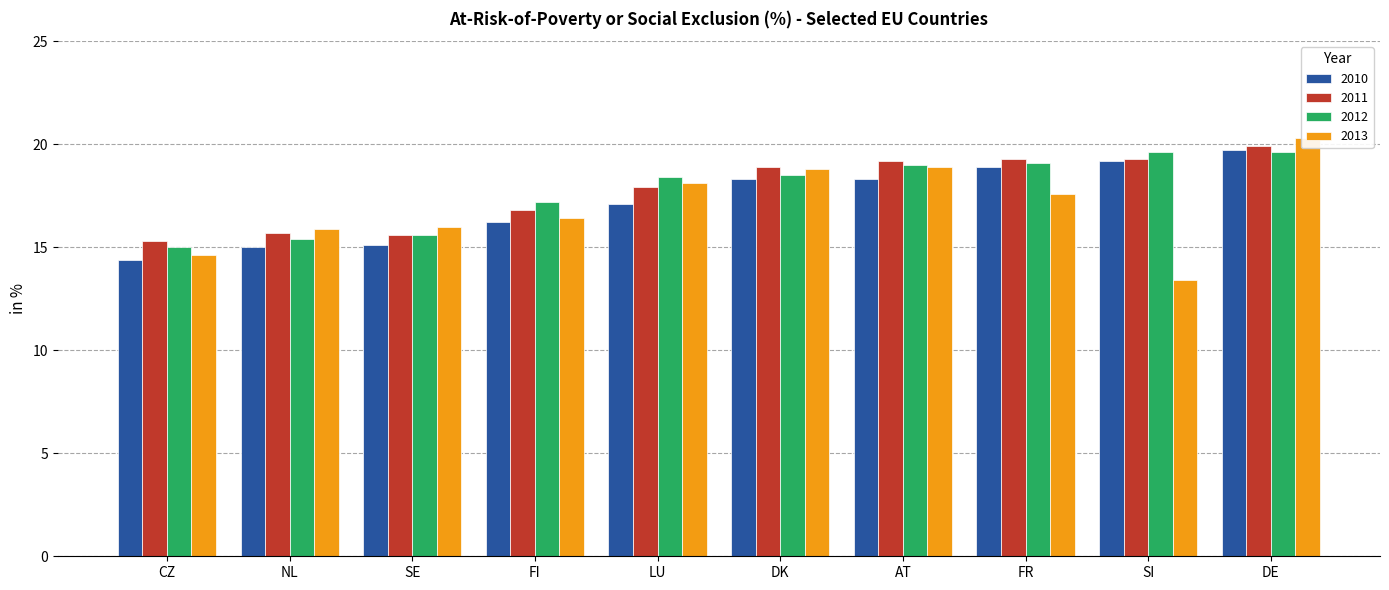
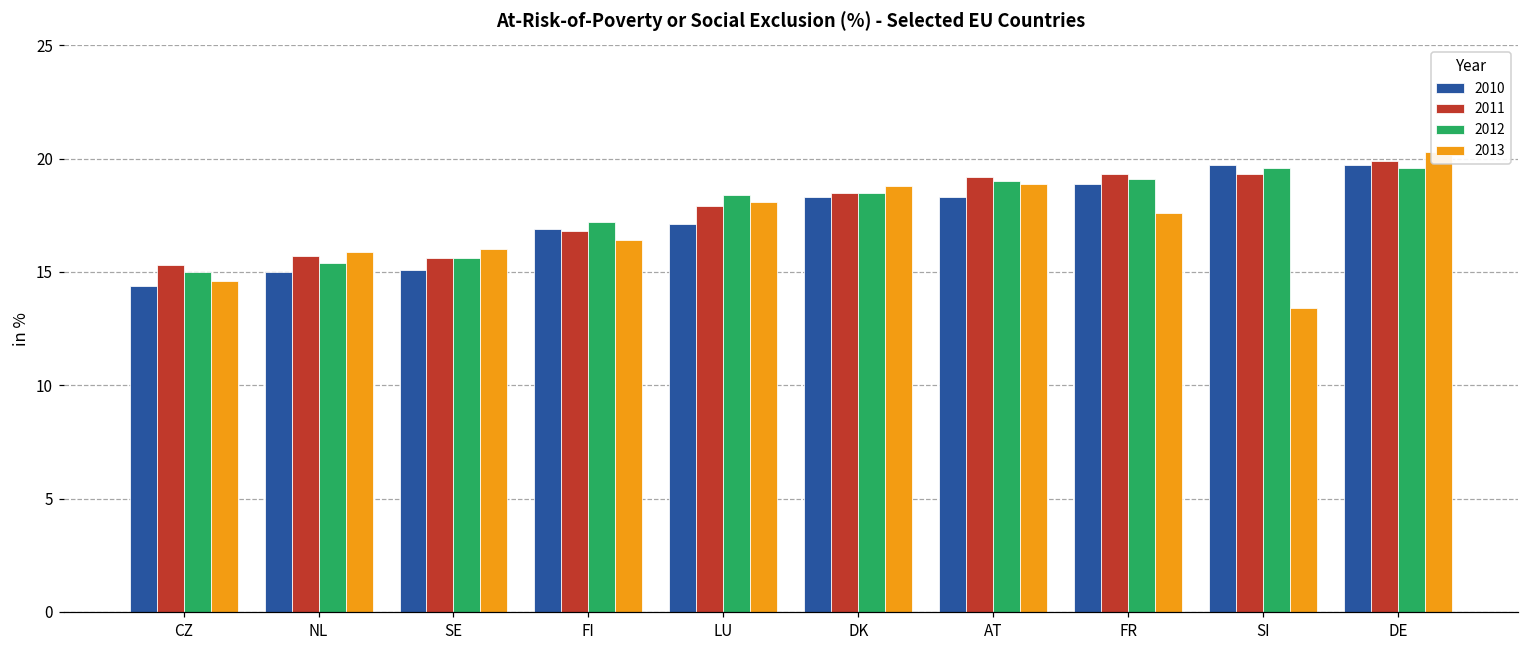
2010, FI: 16.2 -> 16.9
2011, DK: 18.9 -> 18.5
2010, SI: 19.2 -> 19.7
